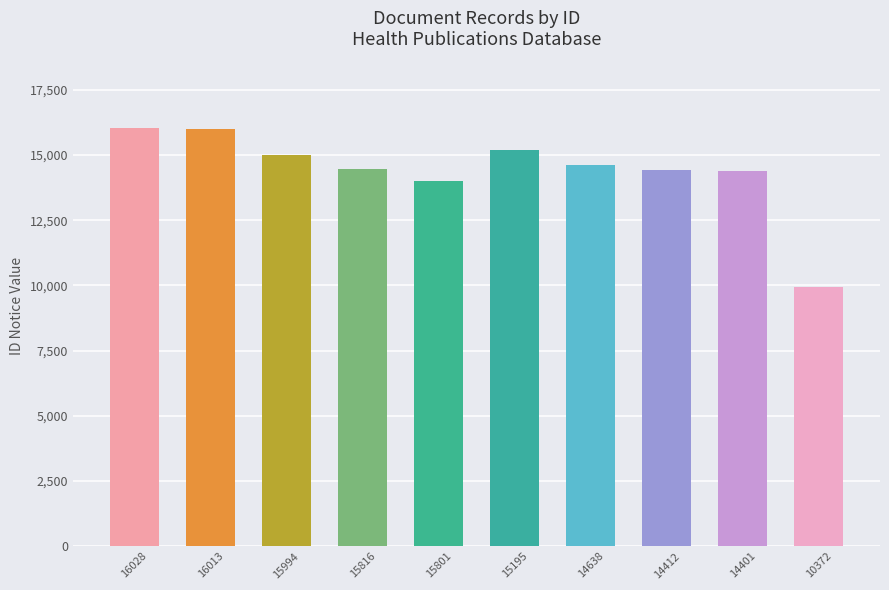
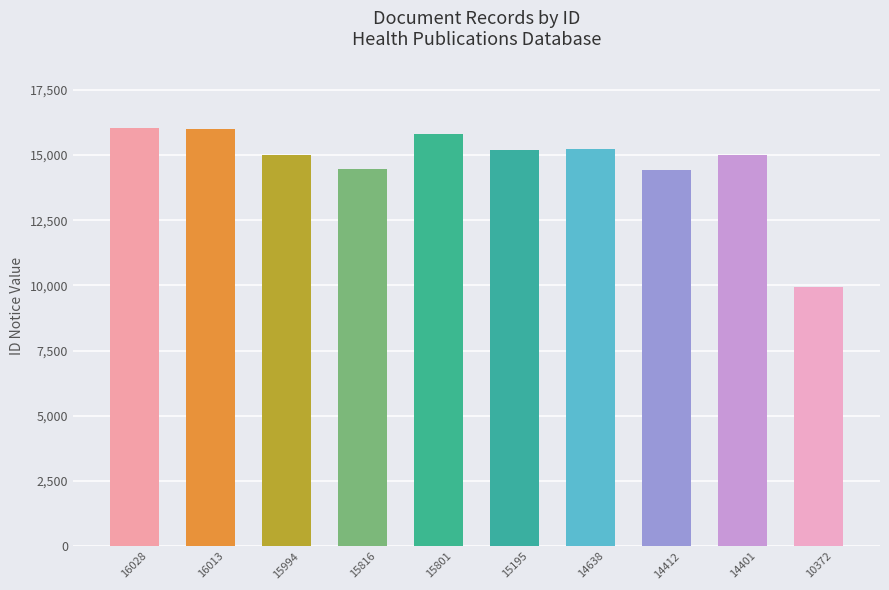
15801: 14,000 -> 15,800
14638: 14,600 -> 15,200
14401: 14,400 -> 15,000
